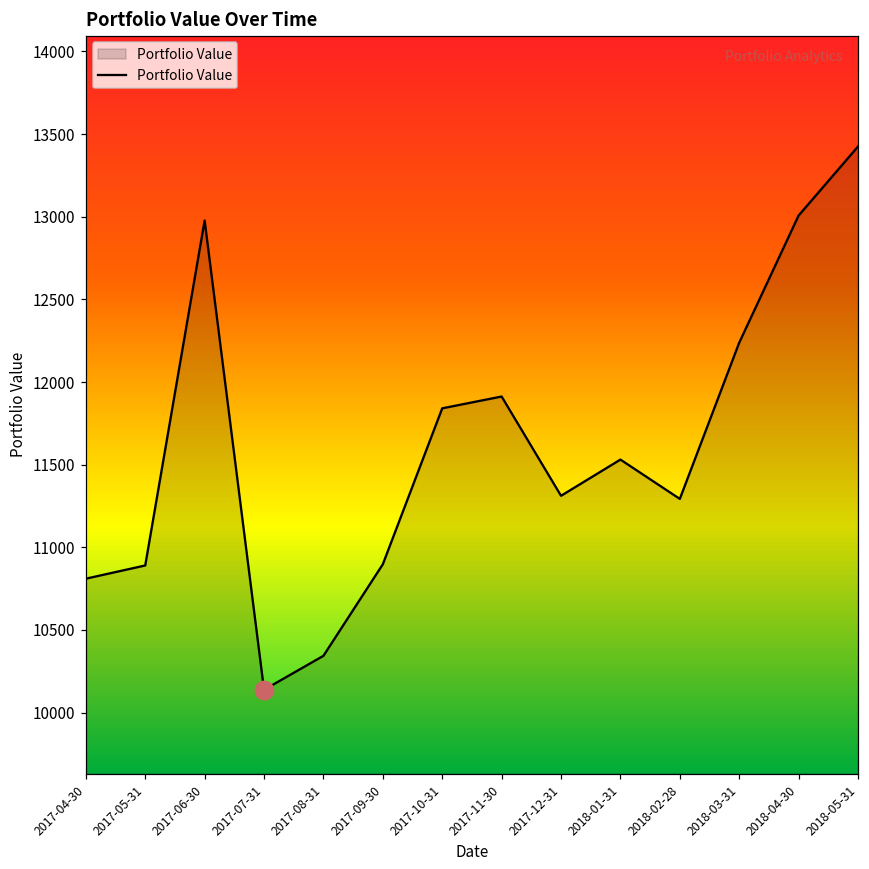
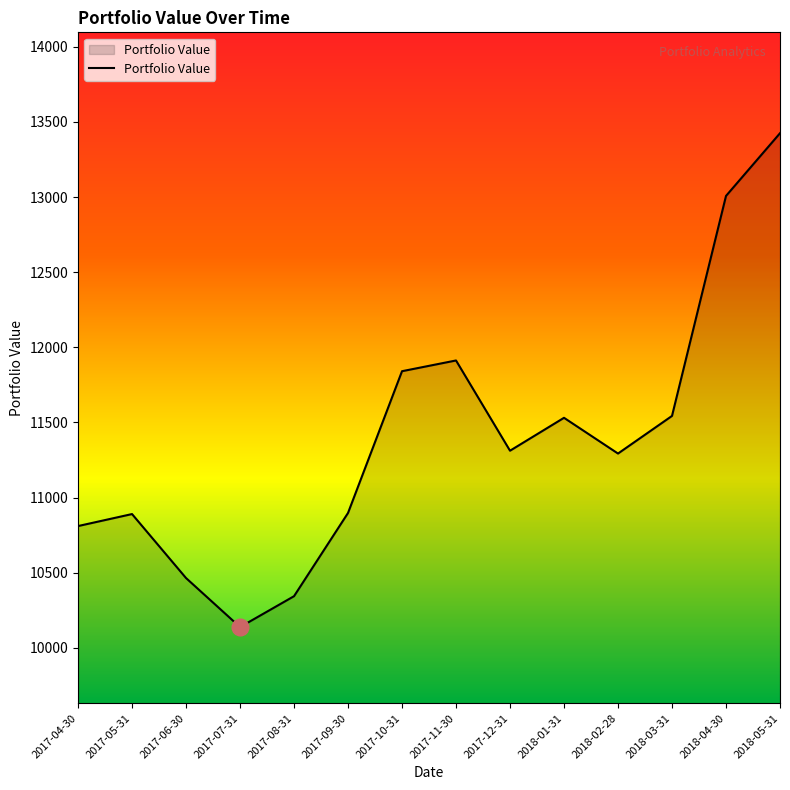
Portfolio Value, 2017-06-30: 12980 -> 10460
Portfolio Value, 2018-03-31: 12240 -> 11540
